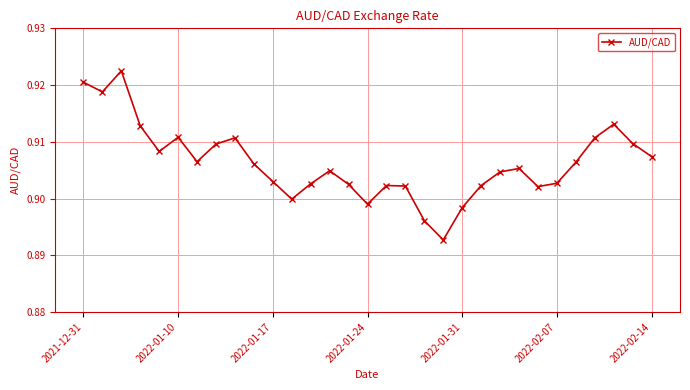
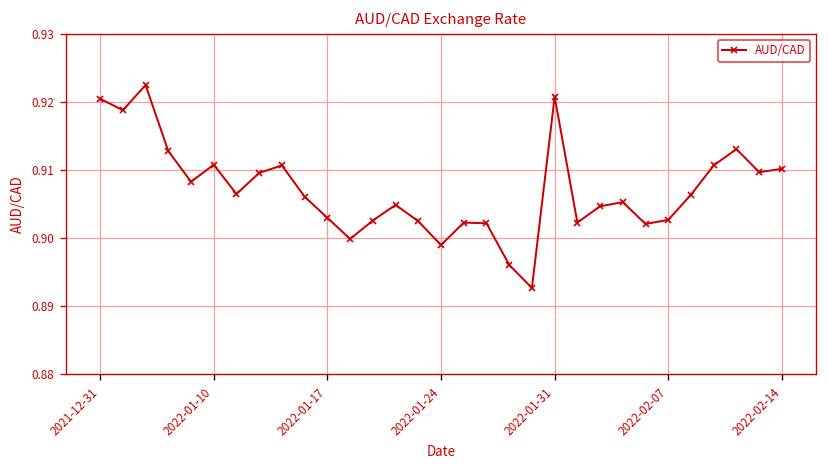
2022-01-31: 0.898 -> 0.921
2022-02-14: 0.907 -> 0.910
